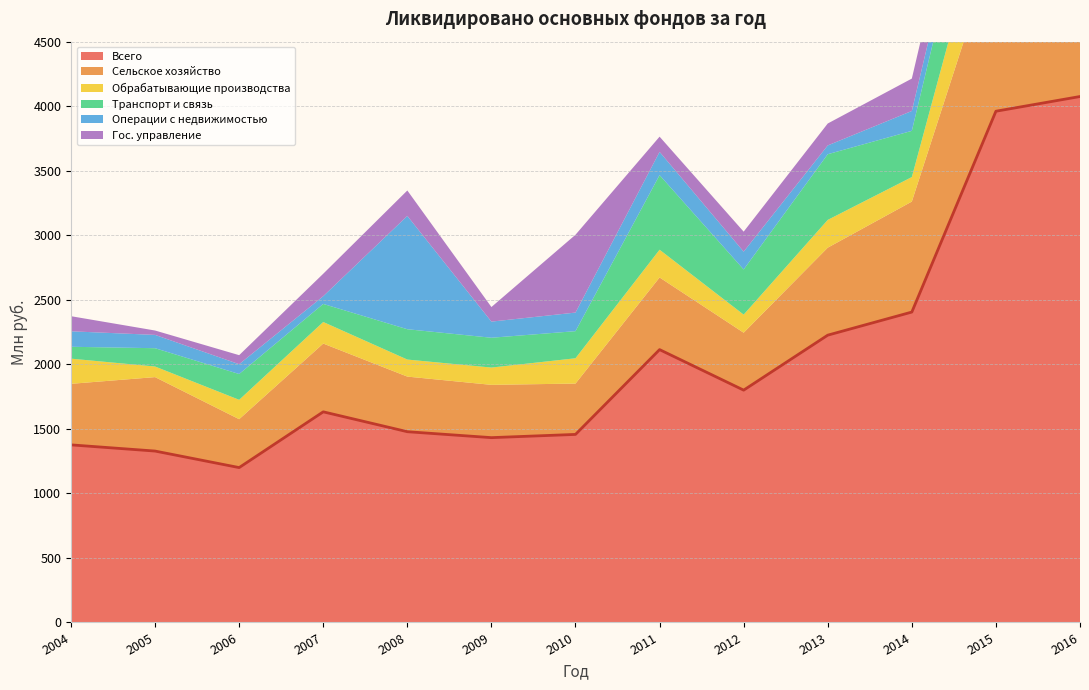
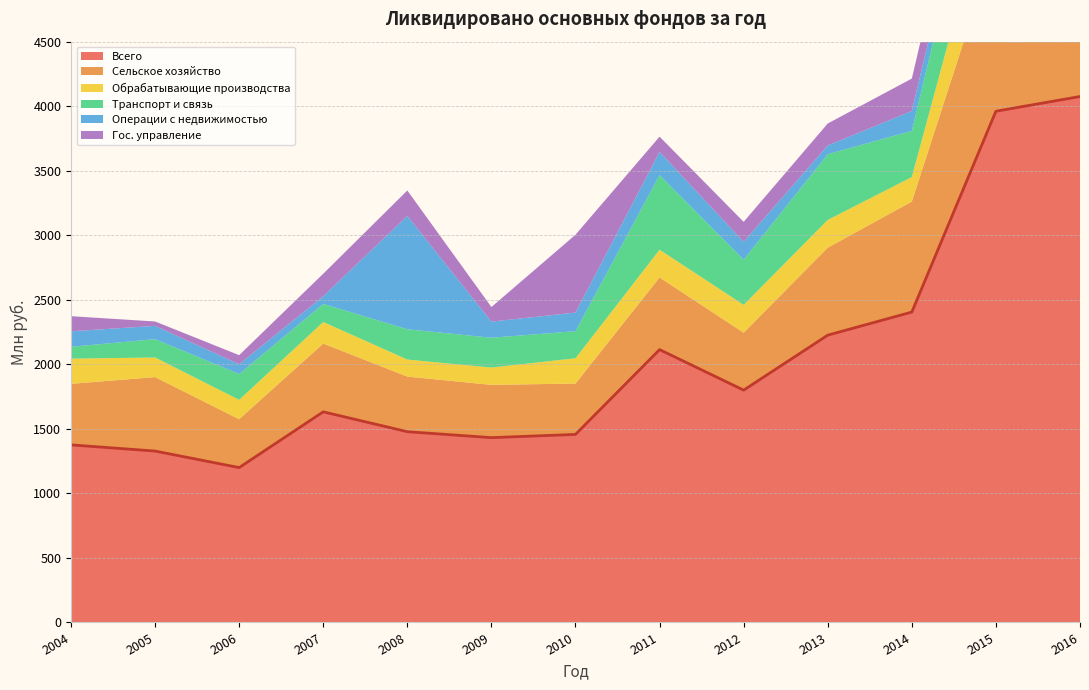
Обрабатывающие производства, 2005: 80 -> 150
Обрабатывающие производства, 2012: 140 -> 220
